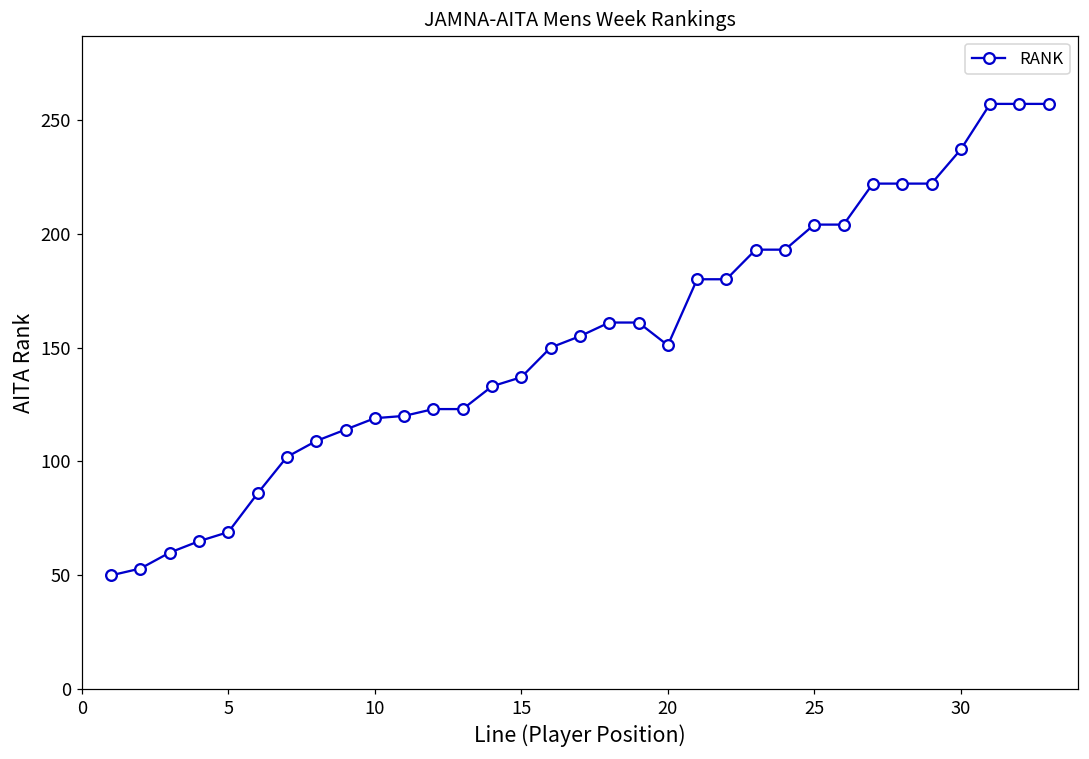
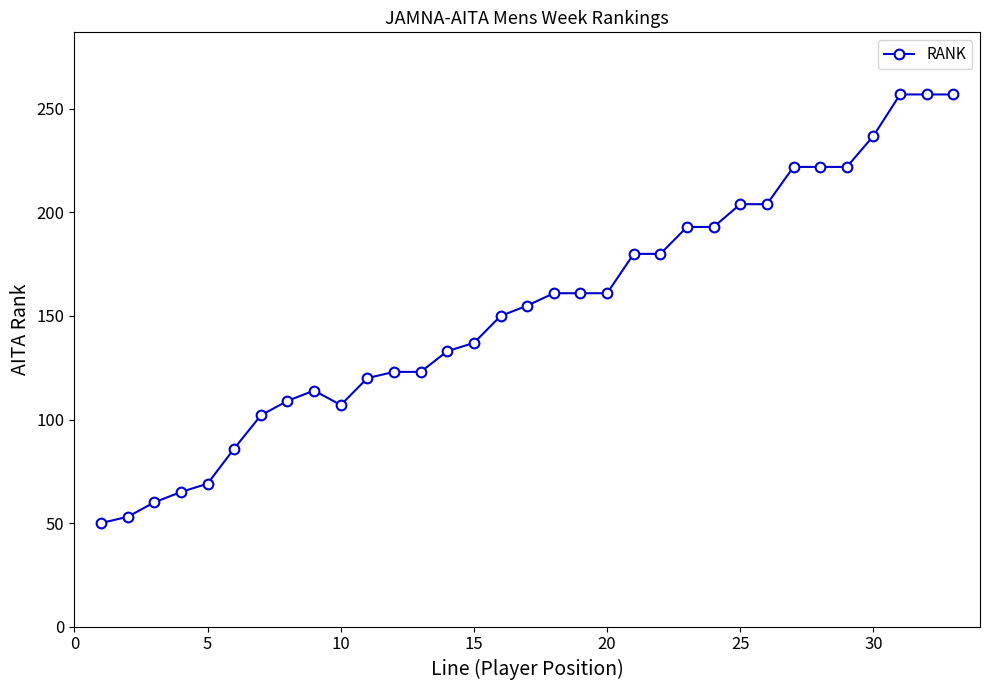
10: 119 -> 107
20: 151 -> 161
